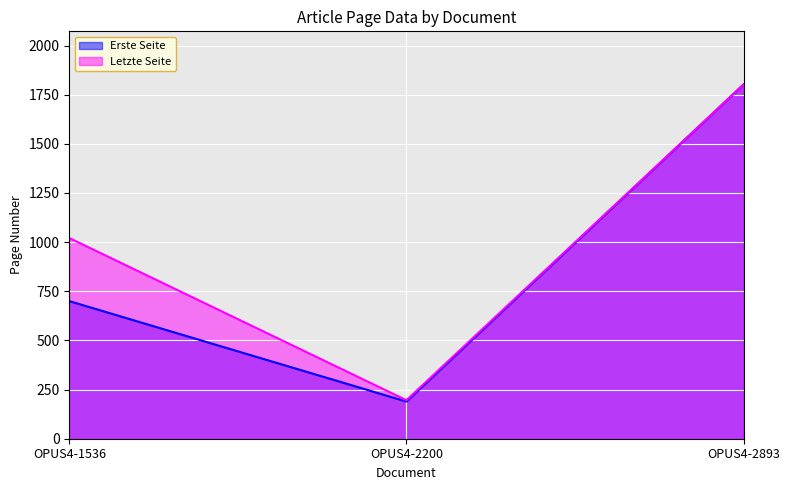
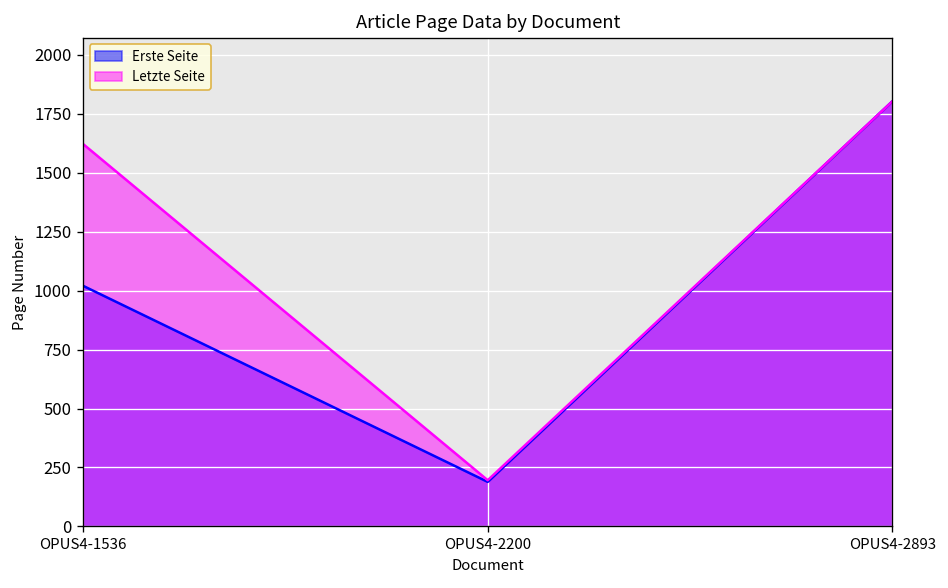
Erste Seite, OPUS4-1536: 700 -> 1020
Letzte Seite, OPUS4-1536: 1020 -> 1620
